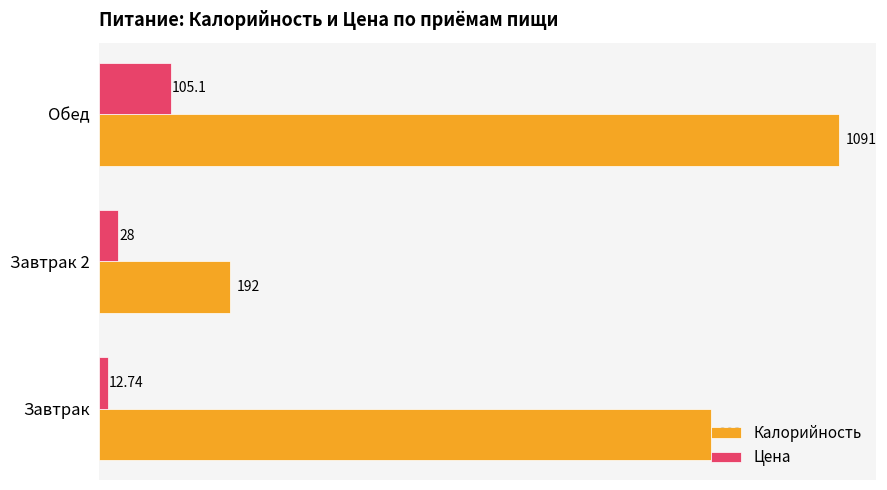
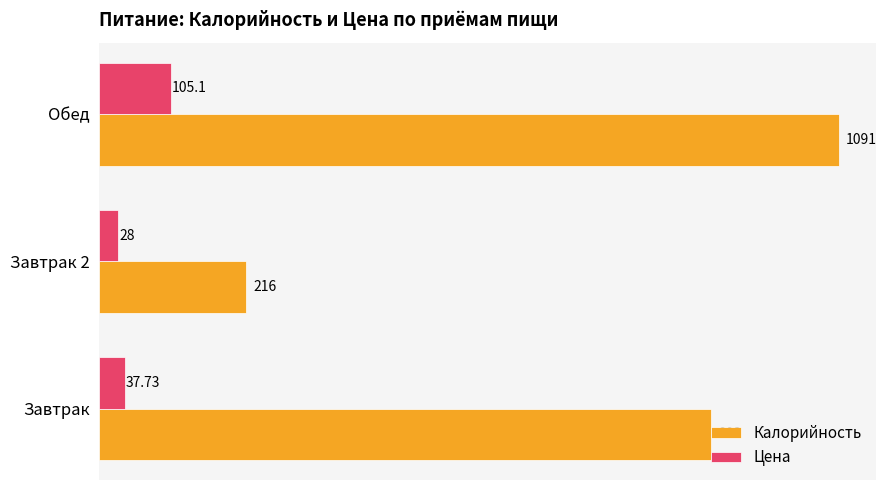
Калорийность, Завтрак 2: 192 -> 216
Цена, Завтрак: 12.74 -> 37.73
